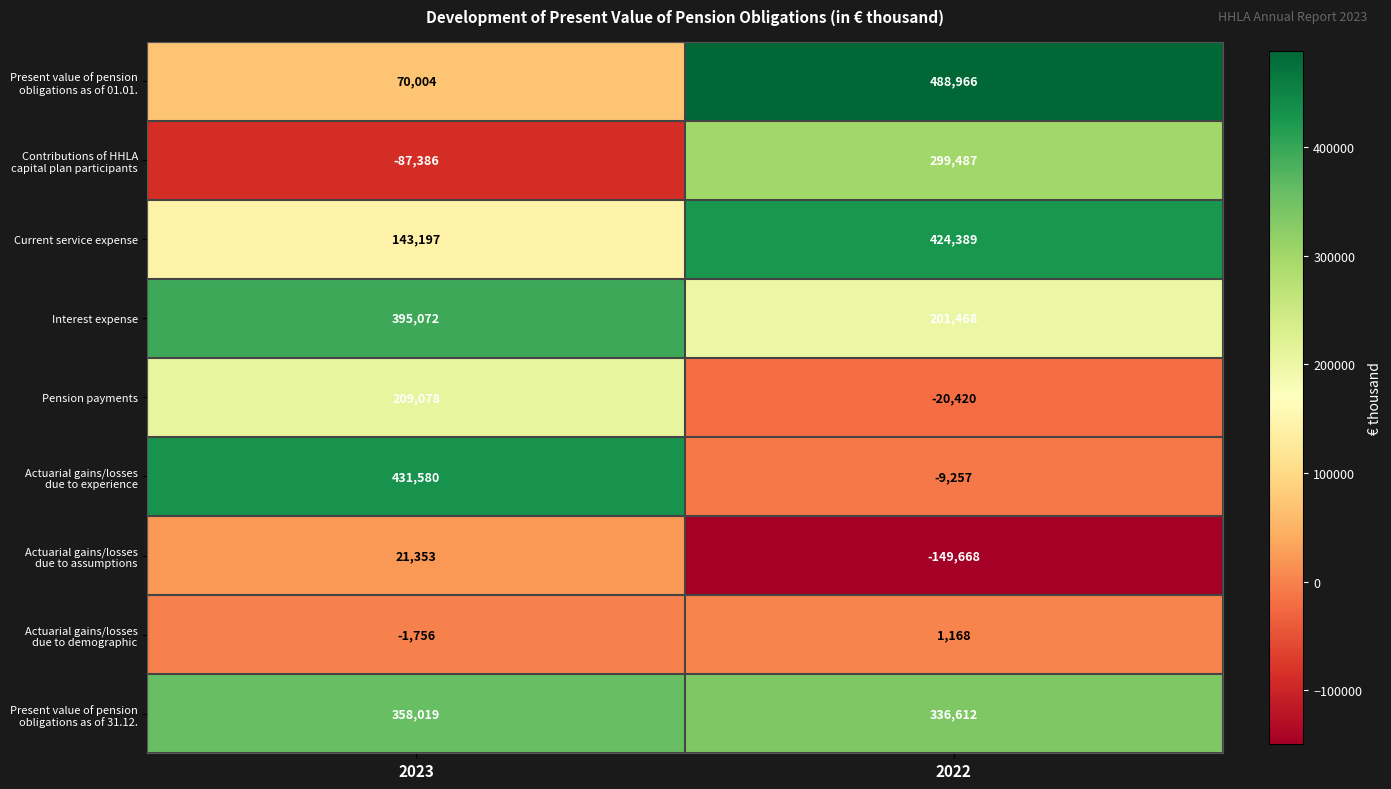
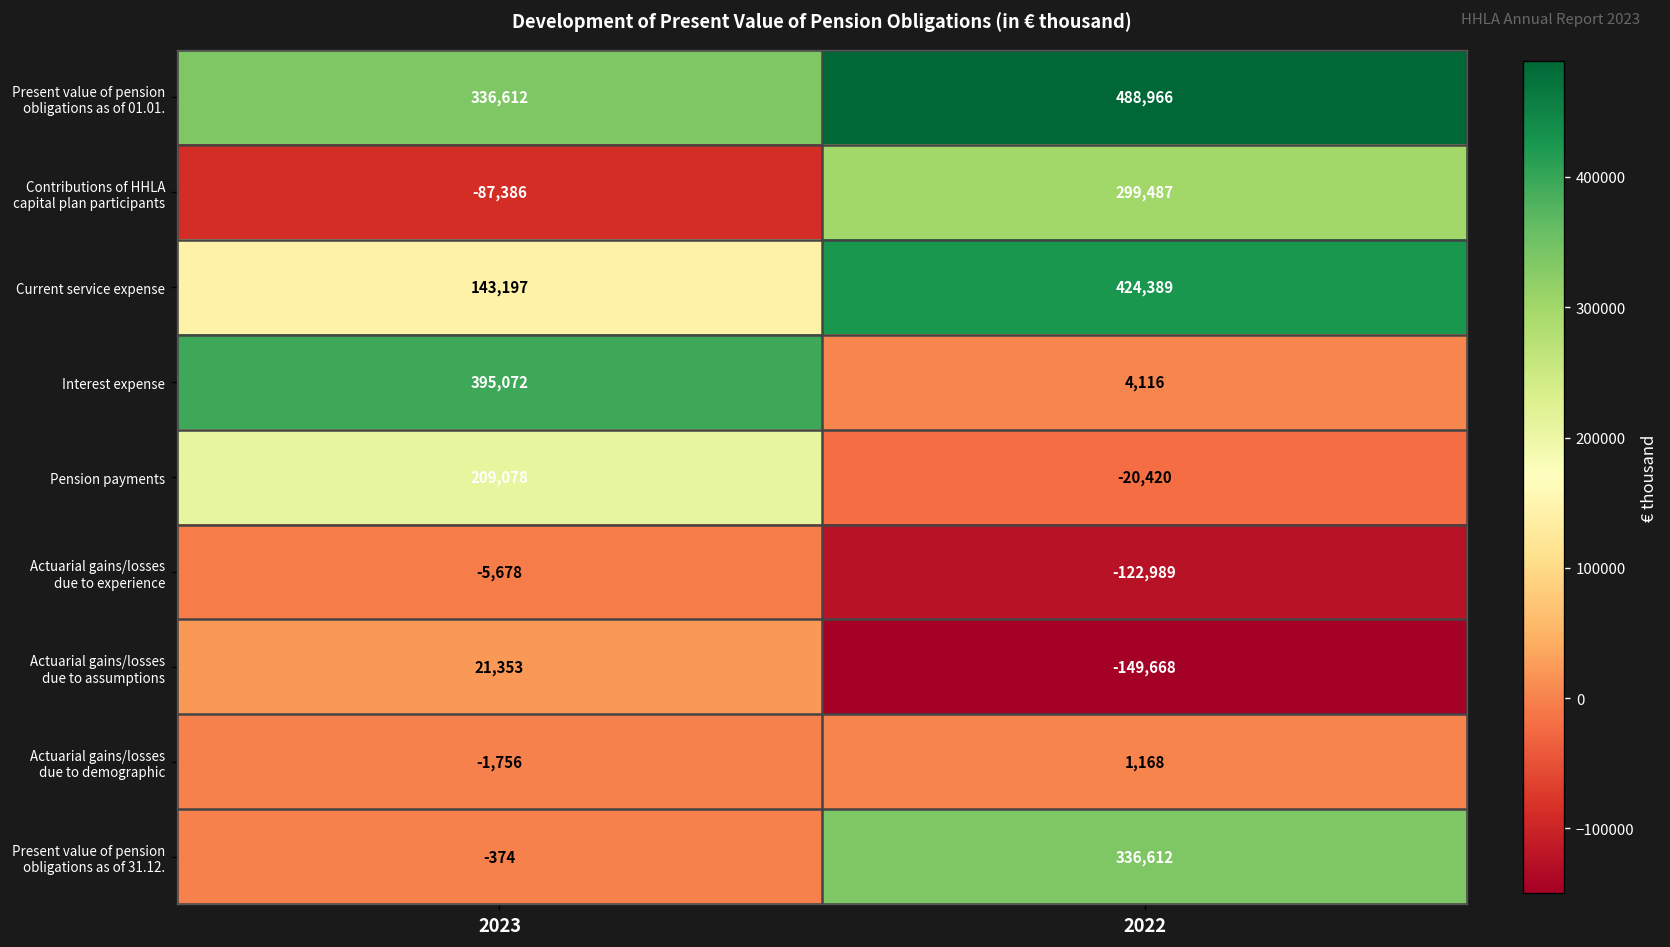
Present value of pension obligations as of 01.01., 2023: 70,004 -> 336,612
Interest expense, 2022: 201,468 -> 4,116
Actuarial gains/losses due to experience, 2023: 431,580 -> -5,678
Actuarial gains/losses due to experience, 2022: -9,257 -> -122,989
Present value of pension obligations as of 31.12., 2023: 358,019 -> -374
